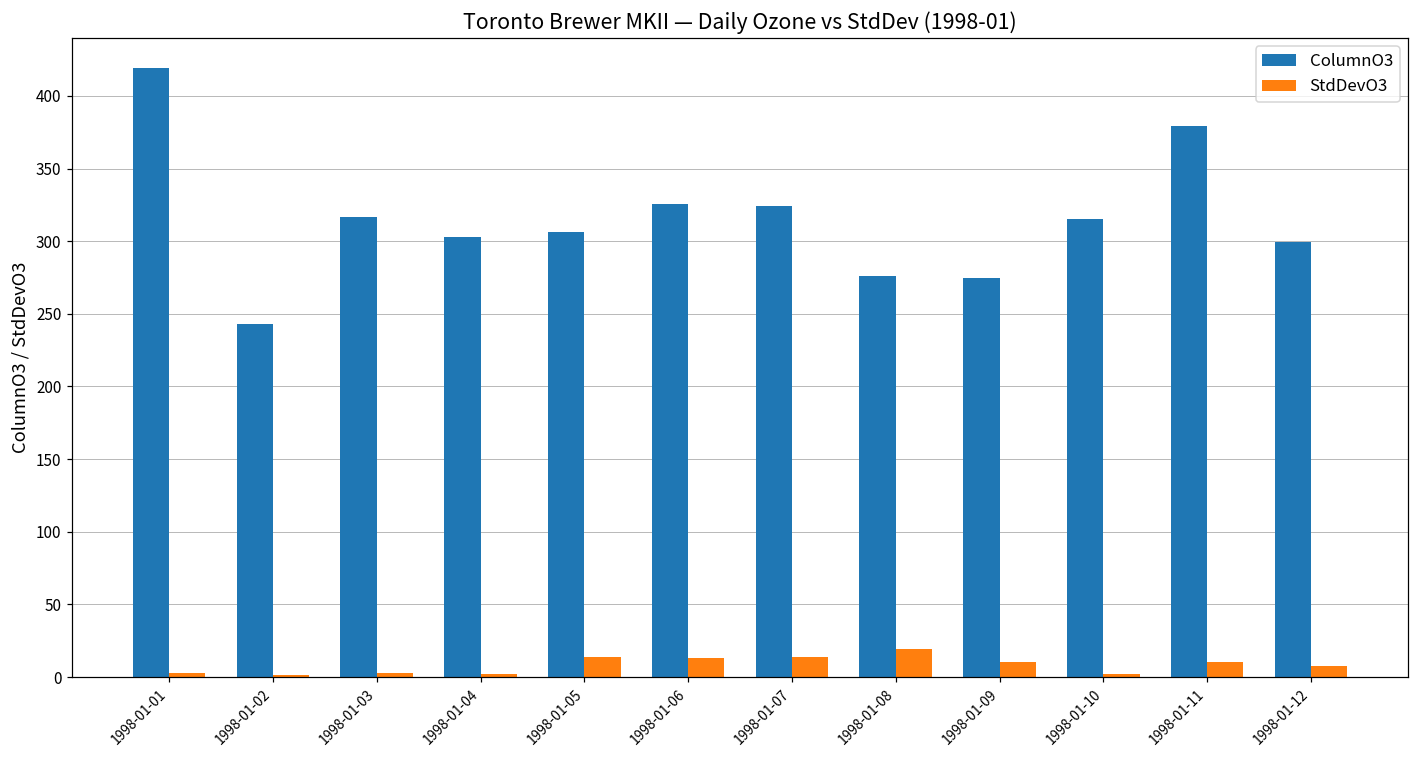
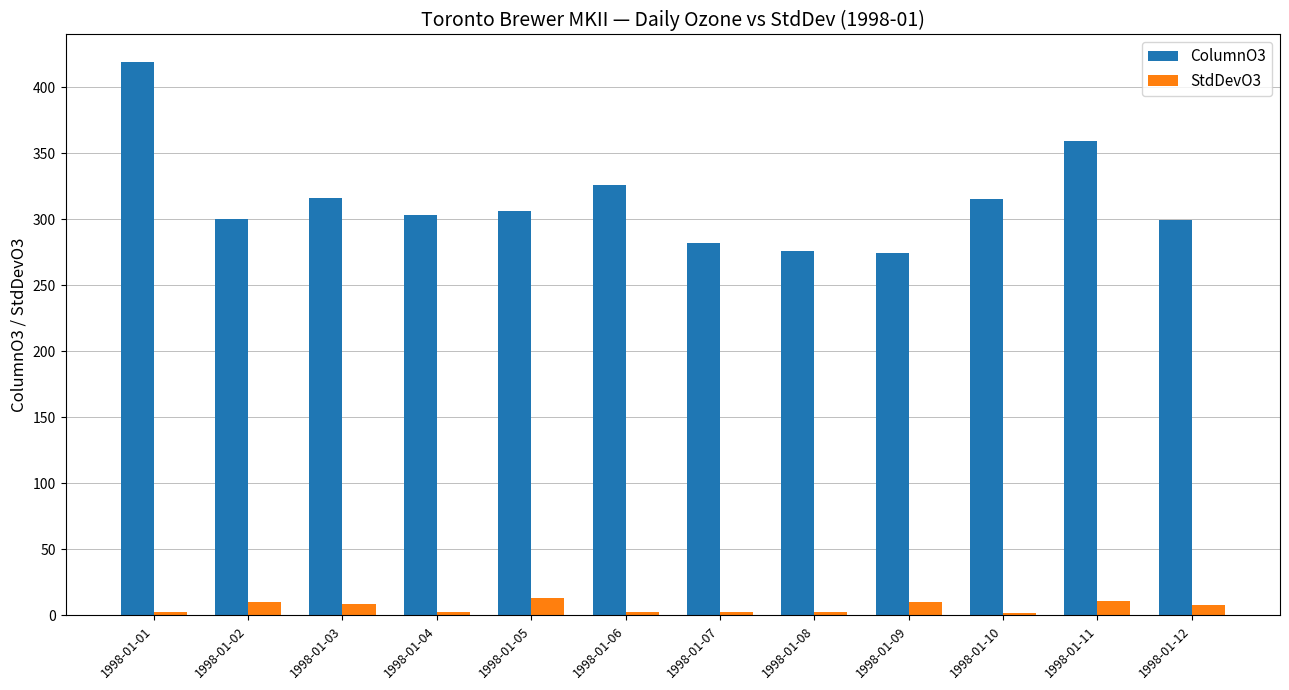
ColumnO3, 1998-01-02: 243 -> 300
StdDevO3, 1998-01-02: 1 -> 10
StdDevO3, 1998-01-03: 3 -> 9
StdDevO3, 1998-01-06: 13 -> 2
ColumnO3, 1998-01-07: 324 -> 282
StdDevO3, 1998-01-07: 14 -> 3
StdDevO3, 1998-01-08: 19 -> 3
ColumnO3, 1998-01-11: 380 -> 359
